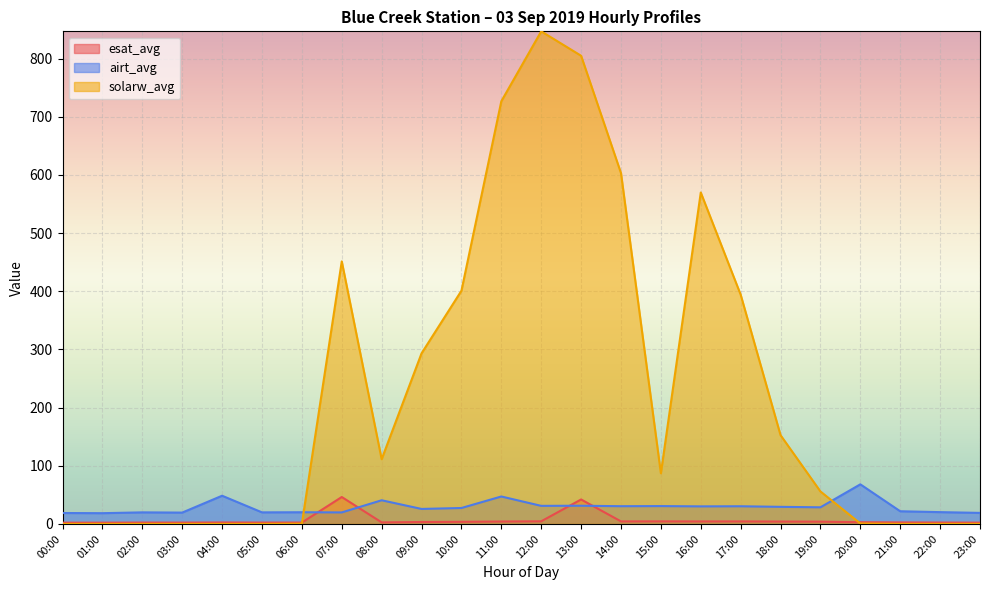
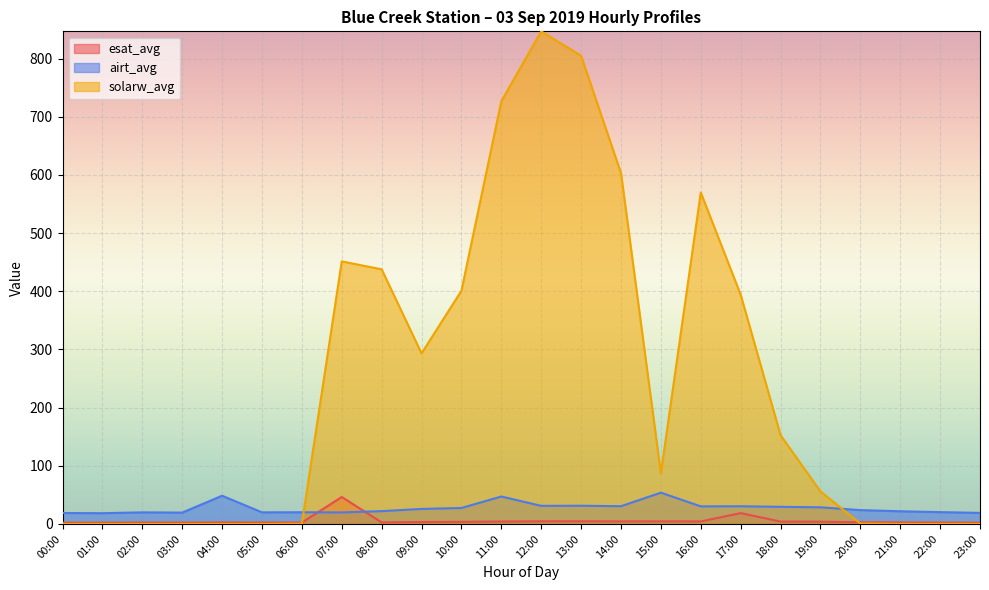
airt_avg, 08:00: 40 -> 20
solarw_avg, 08:00: 110 -> 440
esat_avg, 13:00: 40 -> 0
airt_avg, 15:00: 30 -> 50
esat_avg, 17:00: 0 -> 20
airt_avg, 20:00: 70 -> 20
